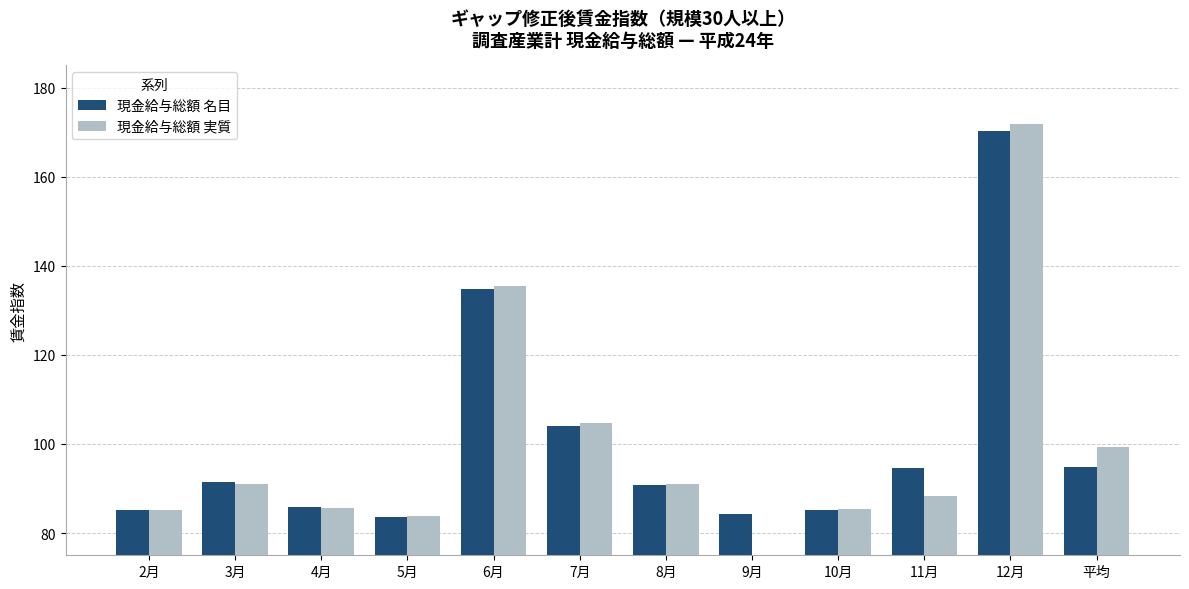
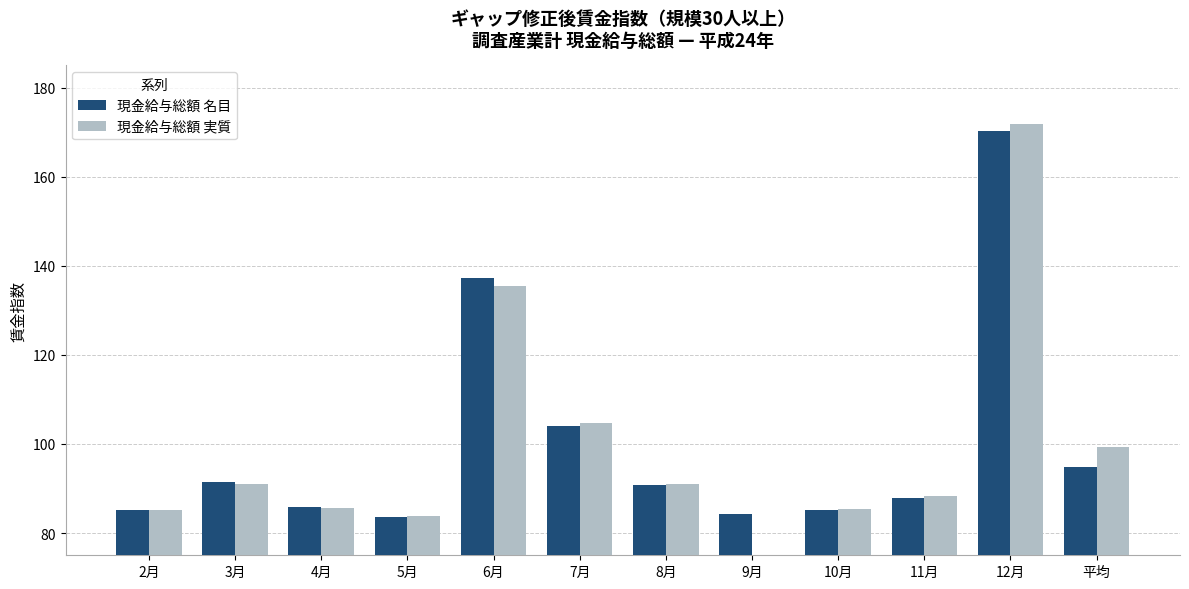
現金給与総額 名目, 6月: 135 -> 137
現金給与総額 名目, 11月: 95 -> 88
